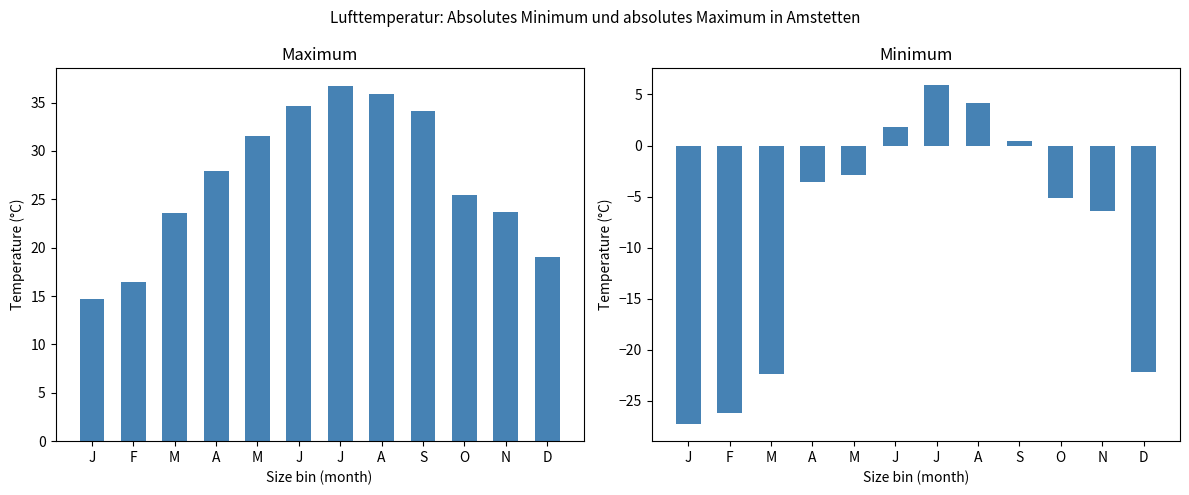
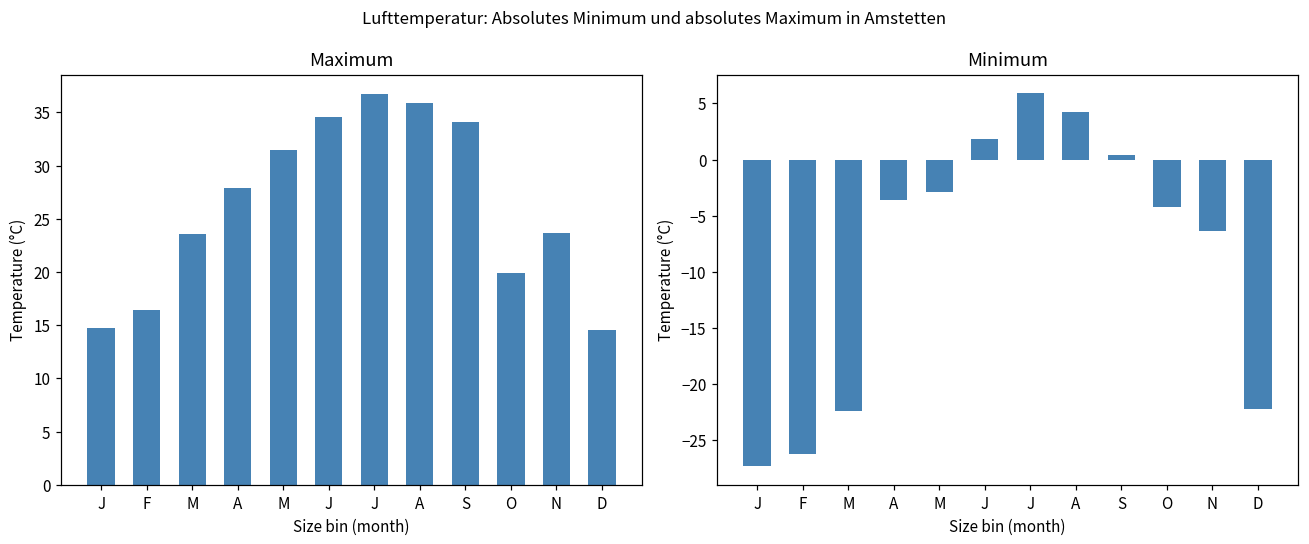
Maximum, O: 25 -> 20
Maximum, D: 19 -> 15
Minimum, O: -5.1 -> -4.2
